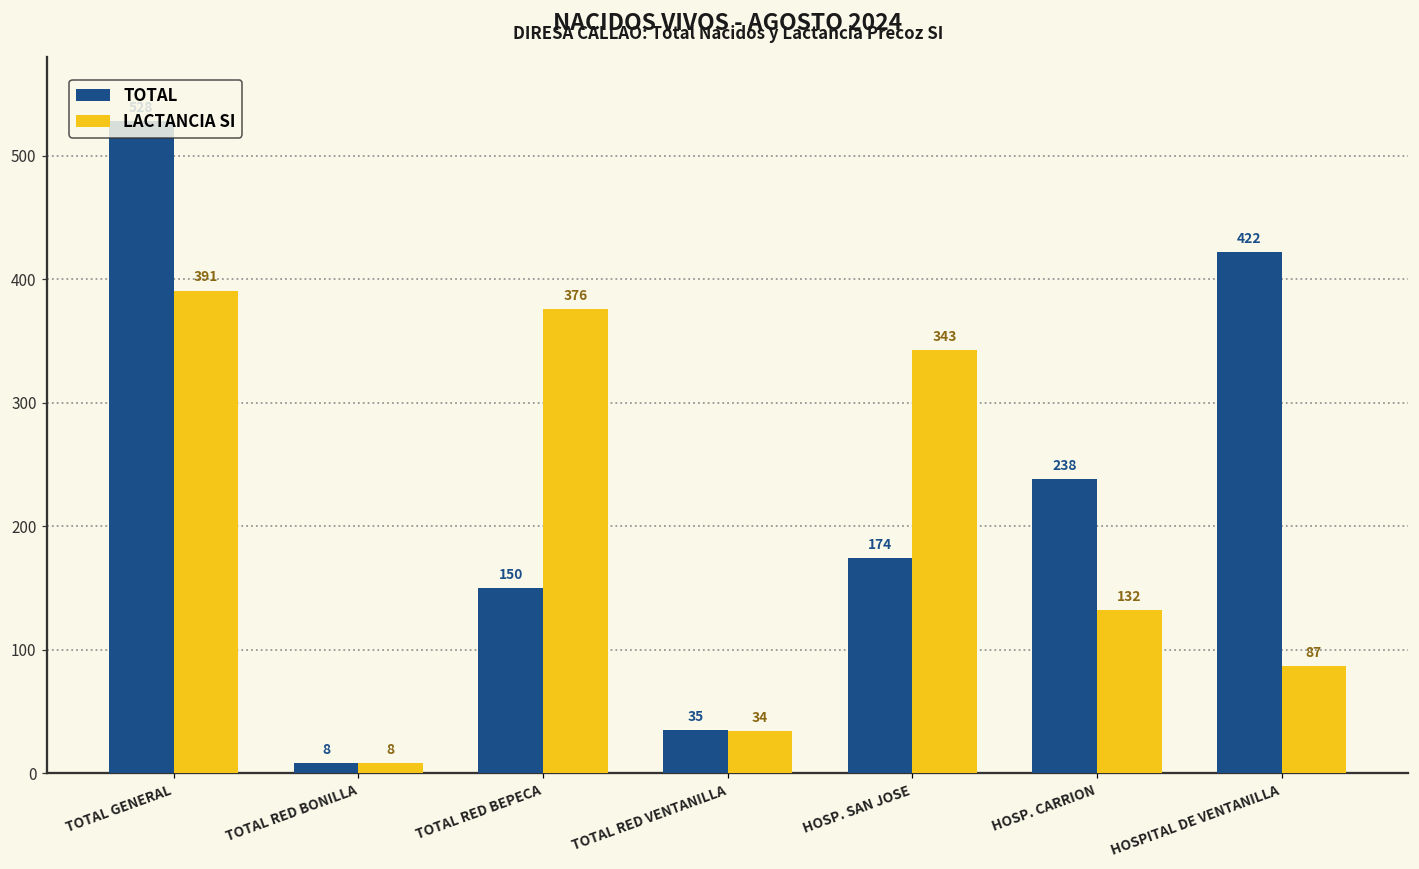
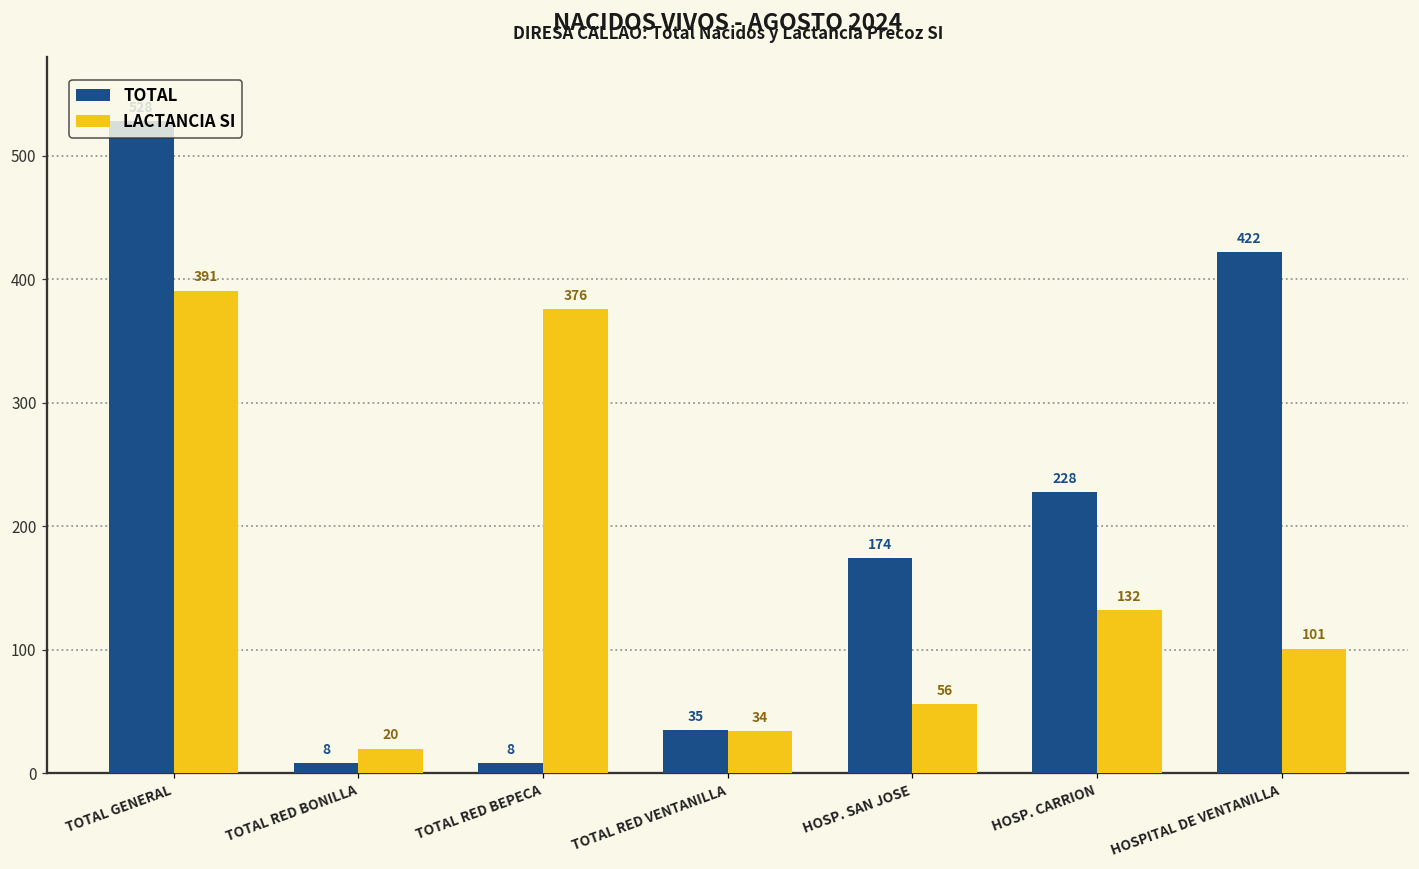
LACTANCIA SI, TOTAL RED BONILLA: 8 -> 20
TOTAL, TOTAL RED BEPECA: 150 -> 8
LACTANCIA SI, HOSP. SAN JOSE: 343 -> 56
TOTAL, HOSP. CARRION: 238 -> 228
LACTANCIA SI, HOSPITAL DE VENTANILLA: 87 -> 101
